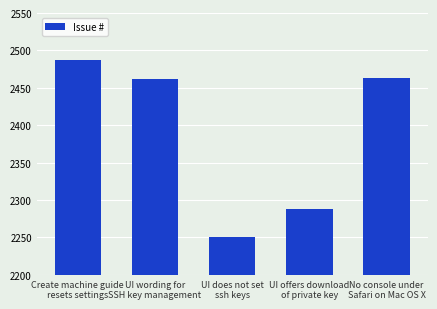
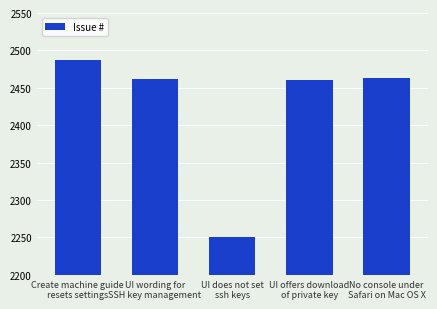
UI offers download of private key: 2290 -> 2460
